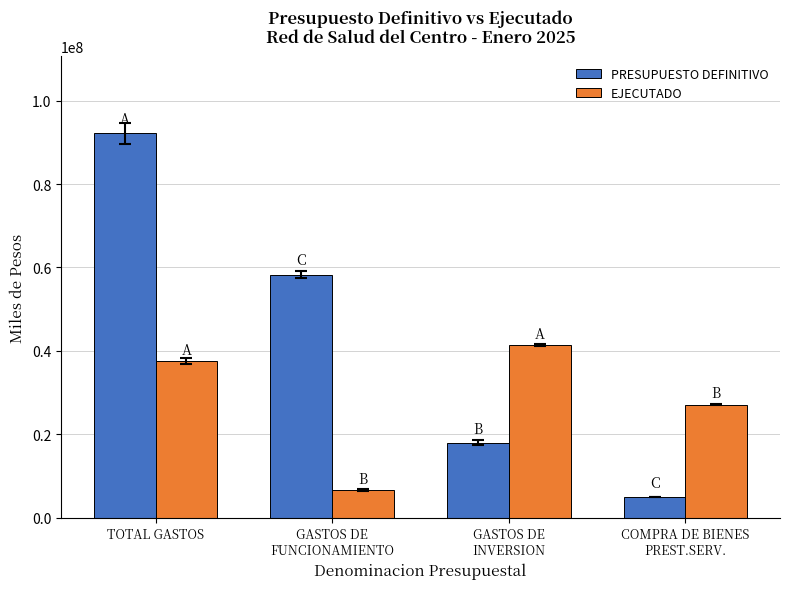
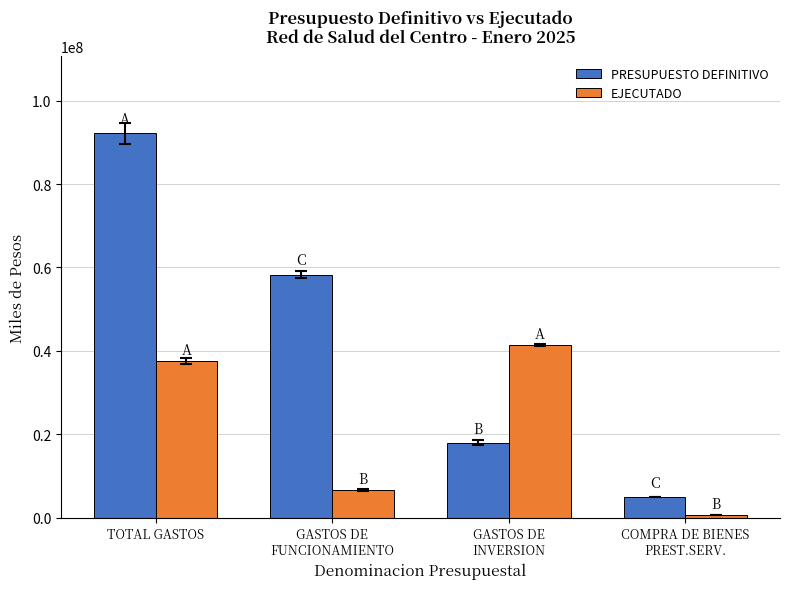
EJECUTADO, COMPRA DE BIENES PREST.SERV.: 27000000 -> 1000000
